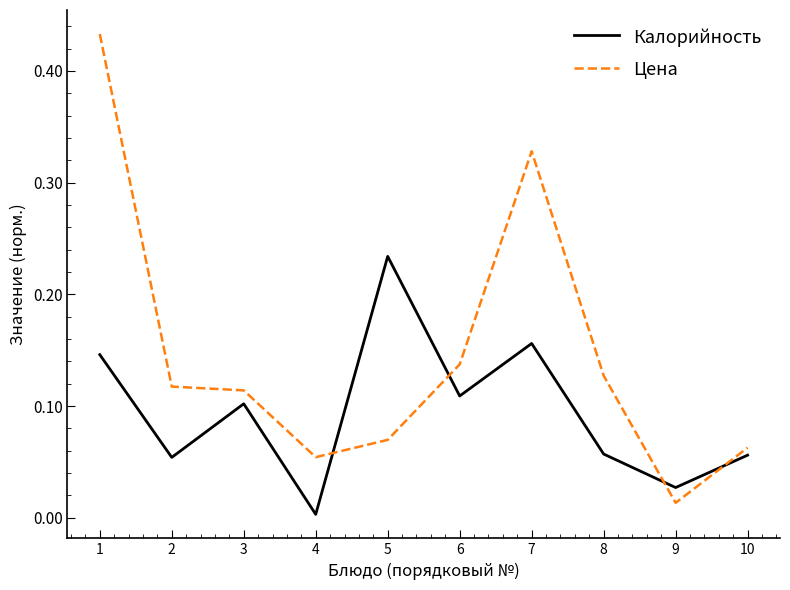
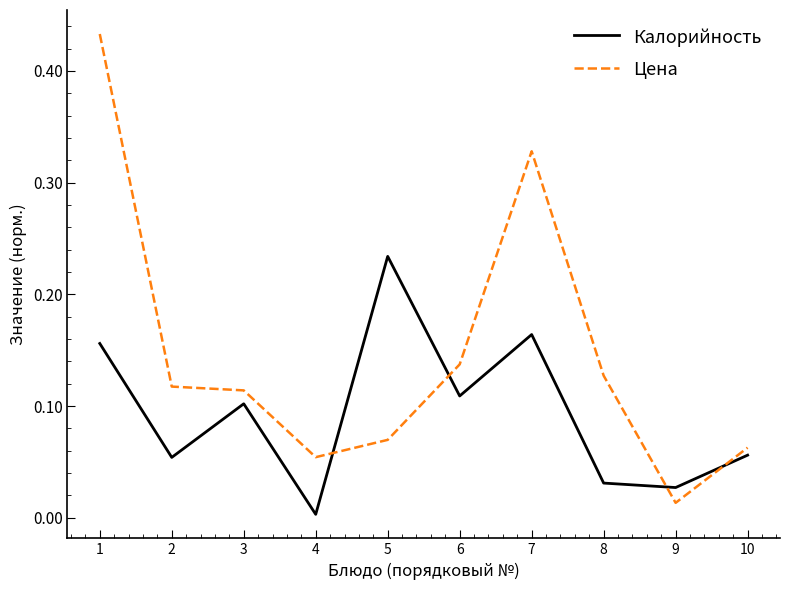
Калорийность, 1: 0.146 -> 0.156
Калорийность, 7: 0.156 -> 0.164
Калорийность, 8: 0.057 -> 0.031
